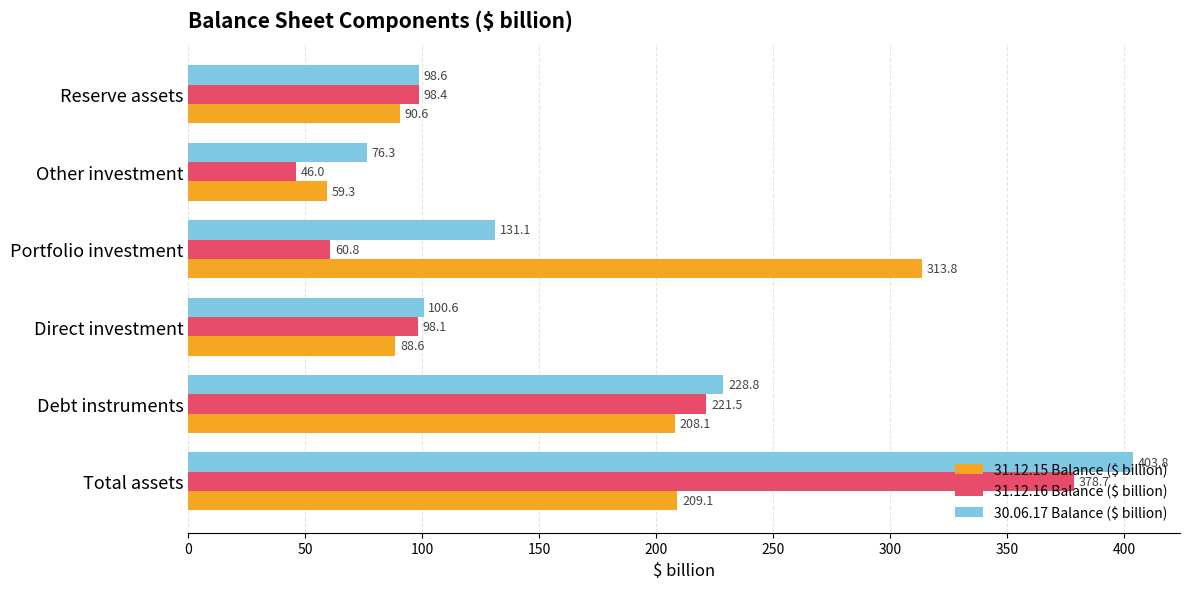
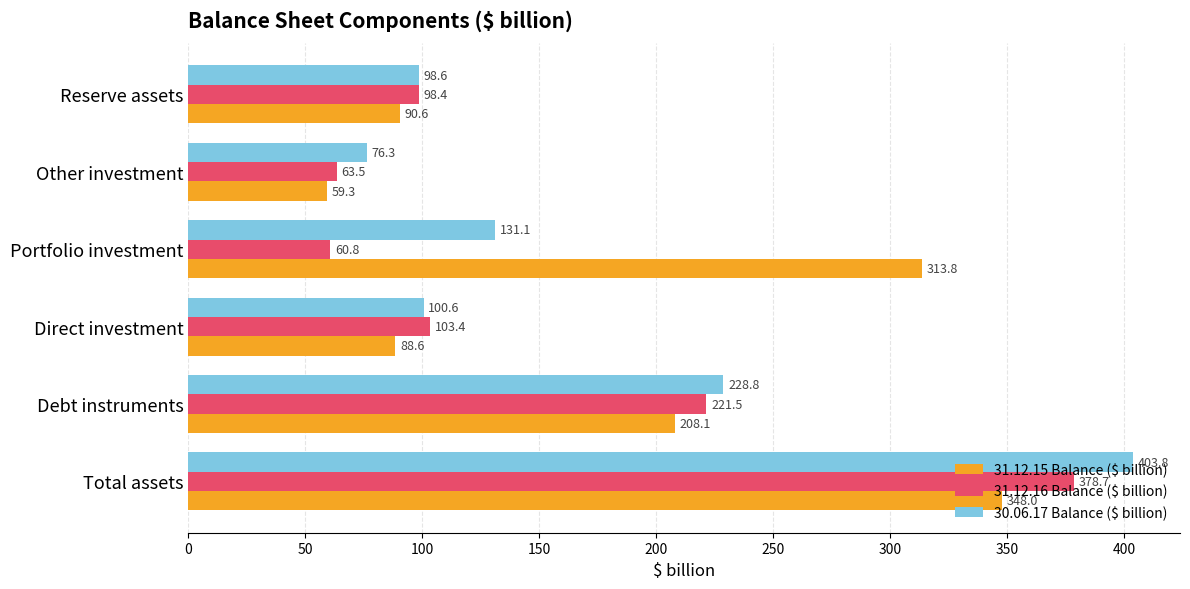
31.12.16 Balance ($ billion), Other investment: 46.0 -> 63.5
31.12.16 Balance ($ billion), Direct investment: 98.1 -> 103.4
31.12.15 Balance ($ billion), Total assets: 209.1 -> 348.0
